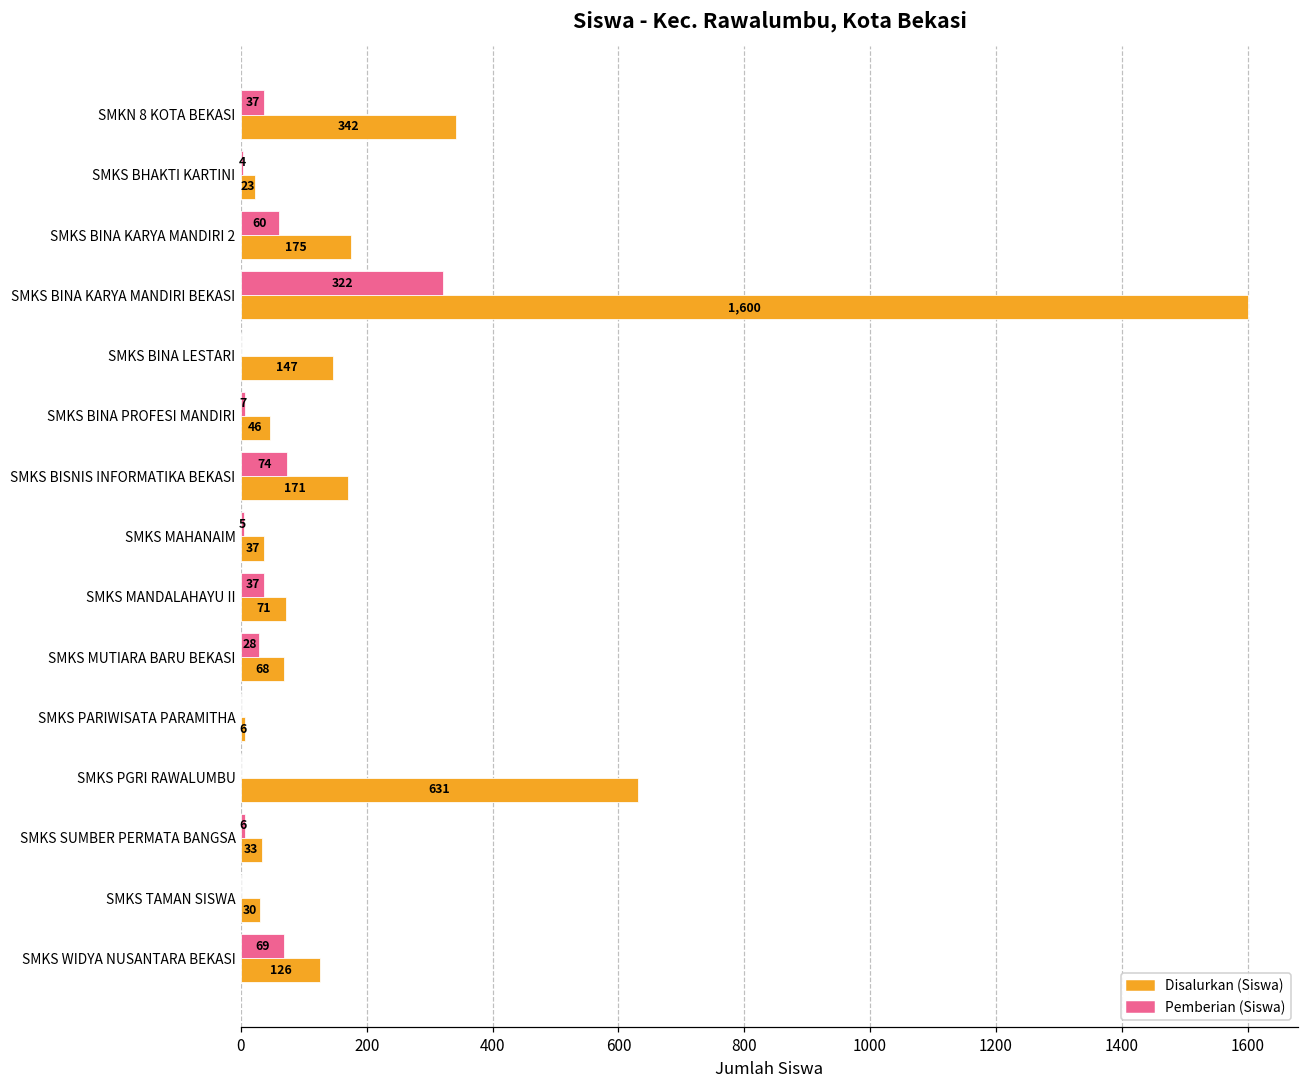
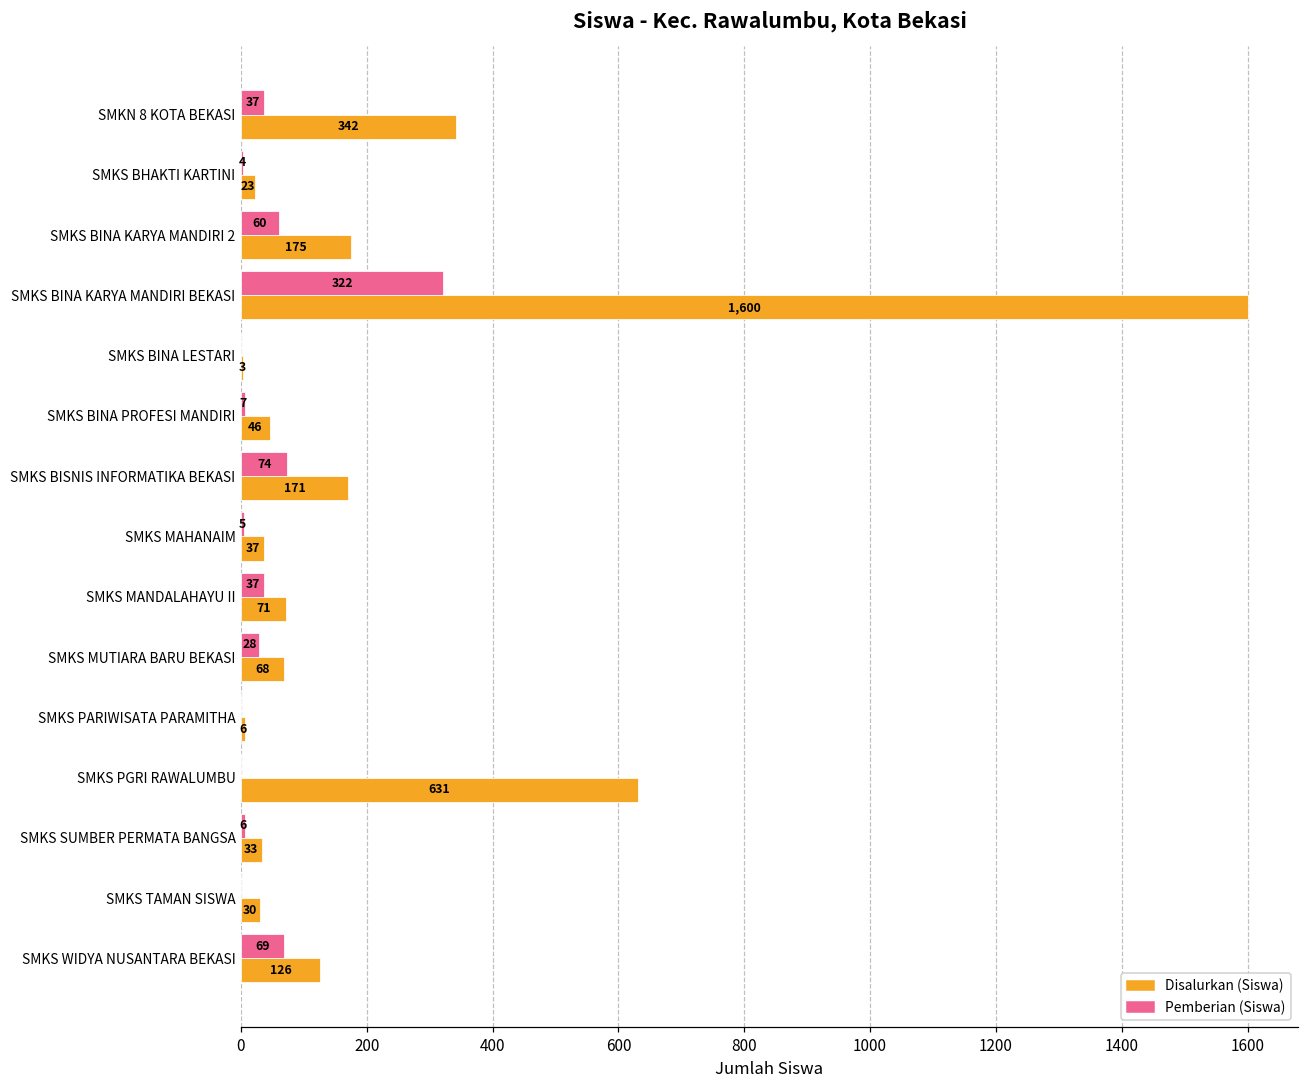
Disalurkan (Siswa), SMKS BINA LESTARI: 147 -> 3
